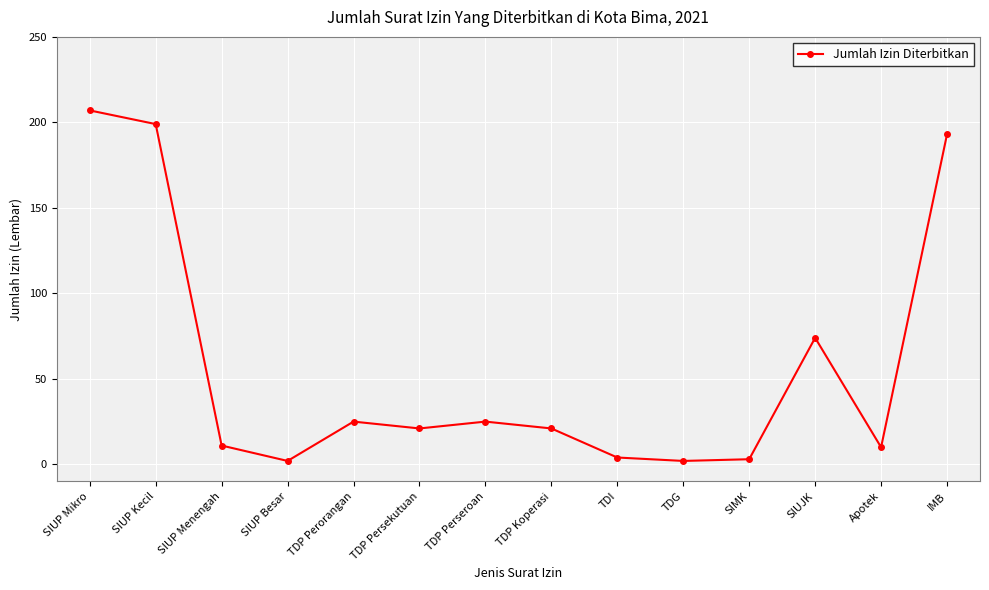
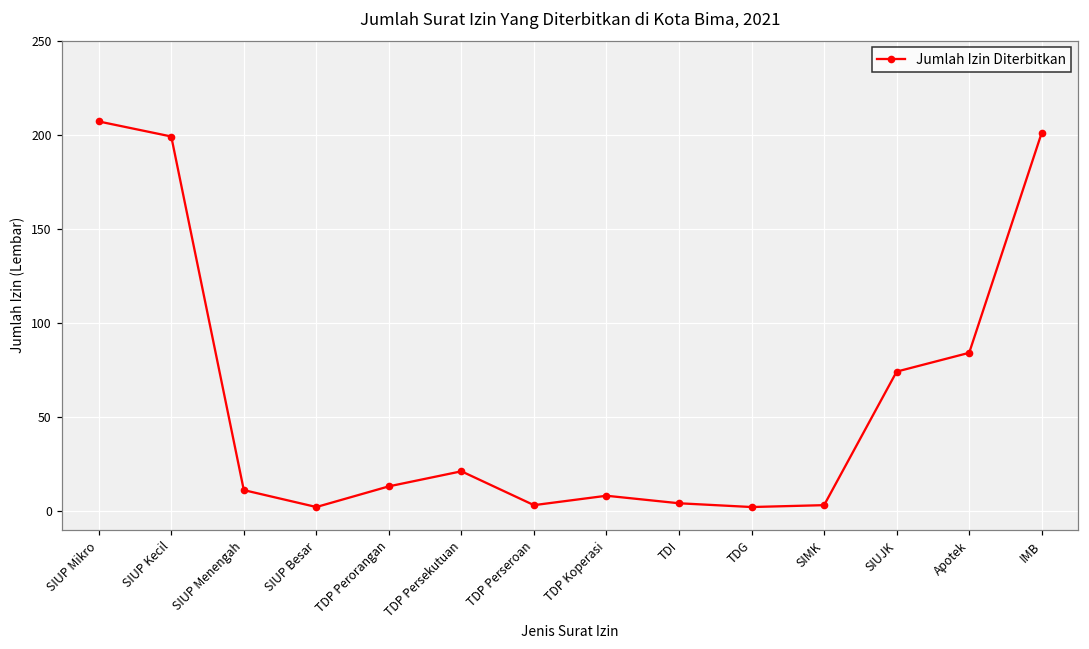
TDP Perorangan: 25 -> 13
TDP Perseroan: 25 -> 3
TDP Koperasi: 21 -> 8
Apotek: 10 -> 84
IMB: 193 -> 201
